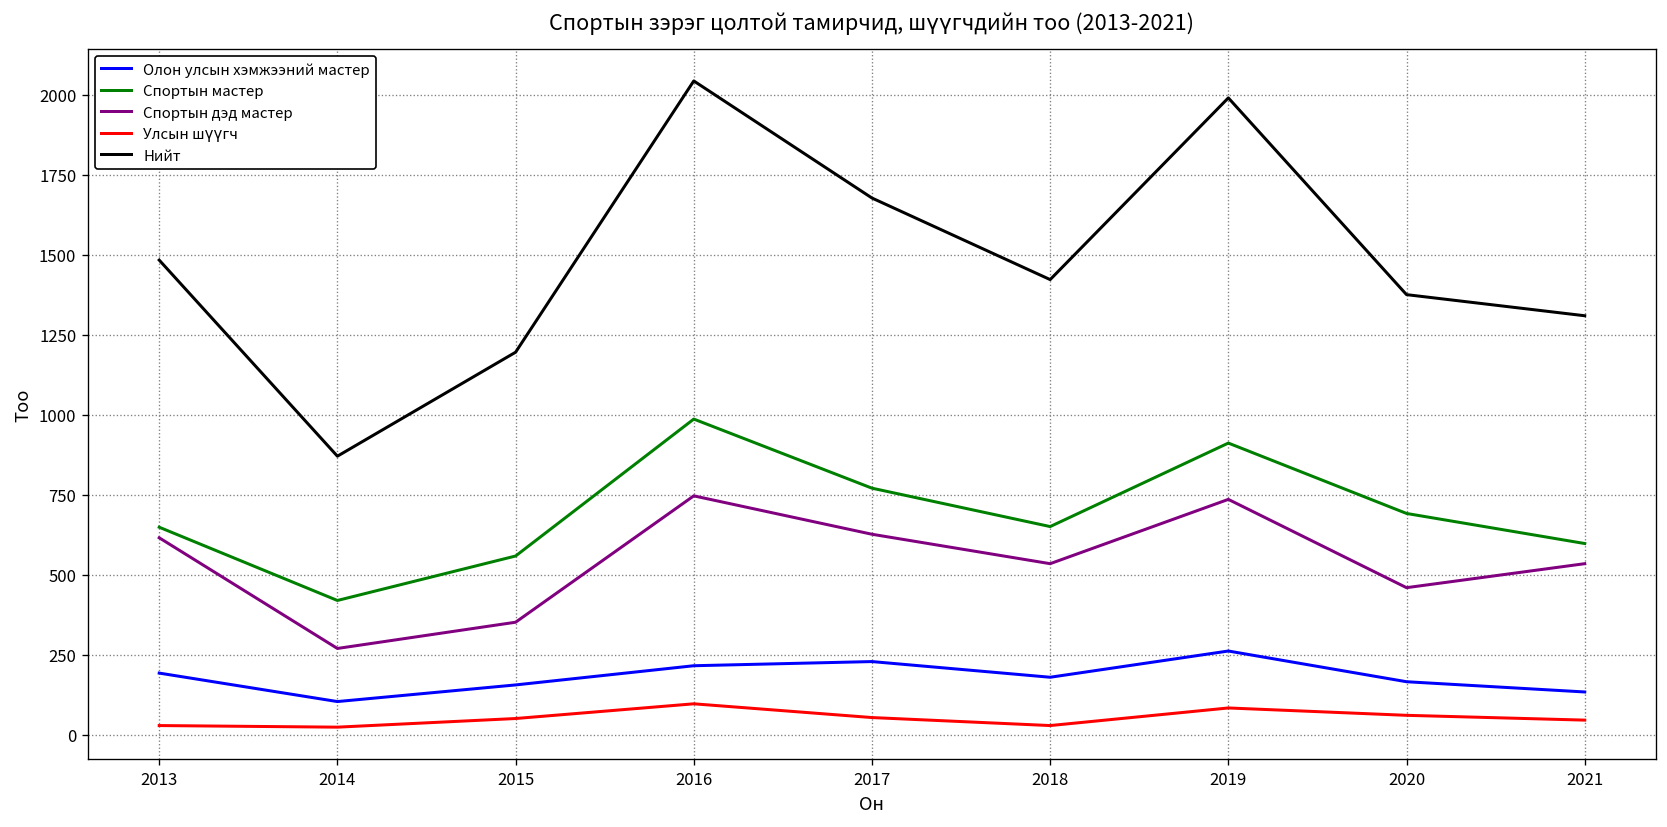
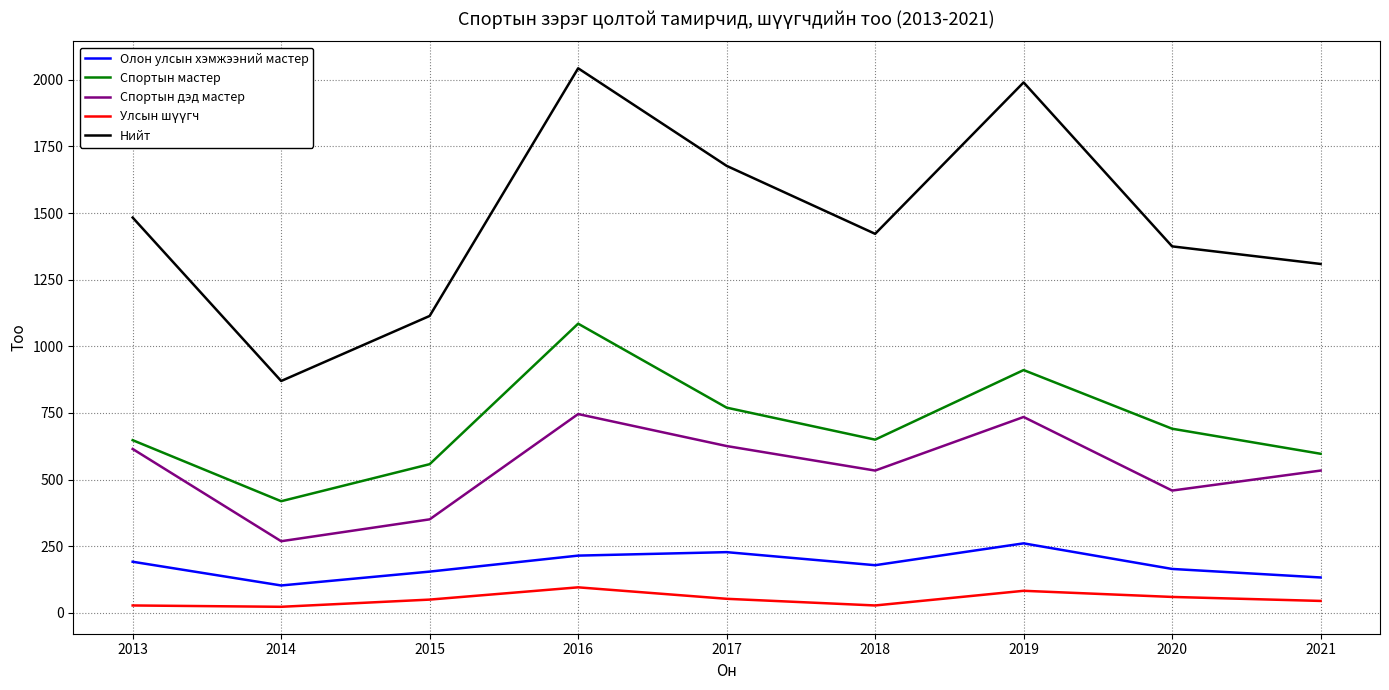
Нийт, 2015: 1200 -> 1110
Спортын мастер, 2016: 990 -> 1090
